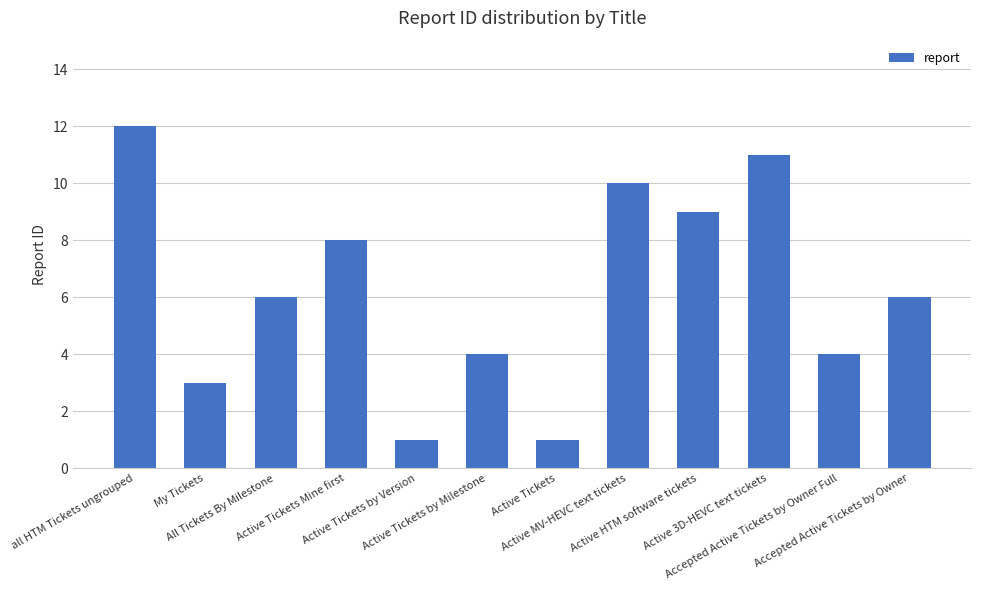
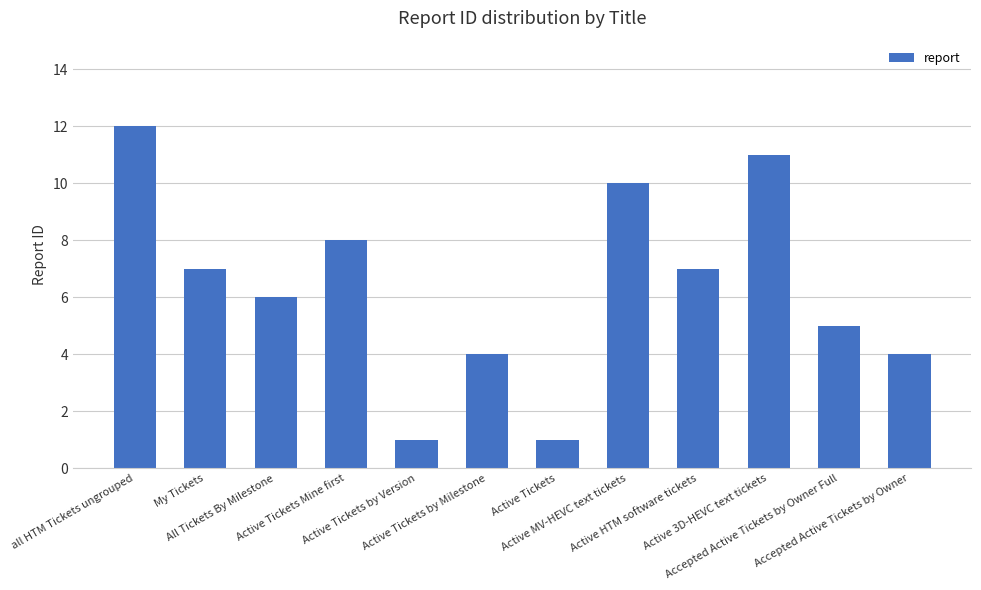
My Tickets: 3 -> 7
Active HTM software tickets: 9 -> 7
Accepted Active Tickets by Owner Full: 4 -> 5
Accepted Active Tickets by Owner: 6 -> 4
